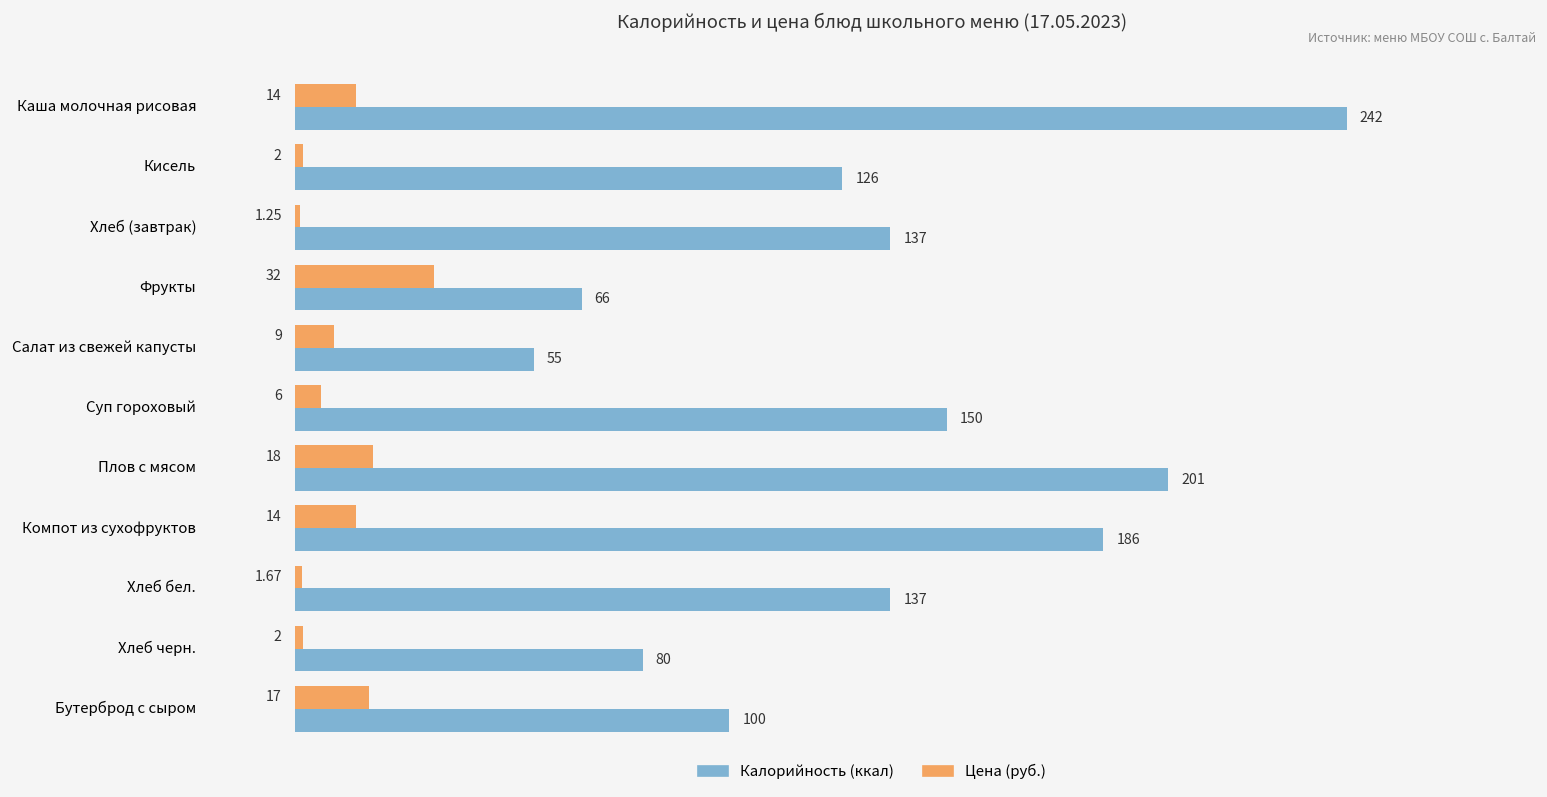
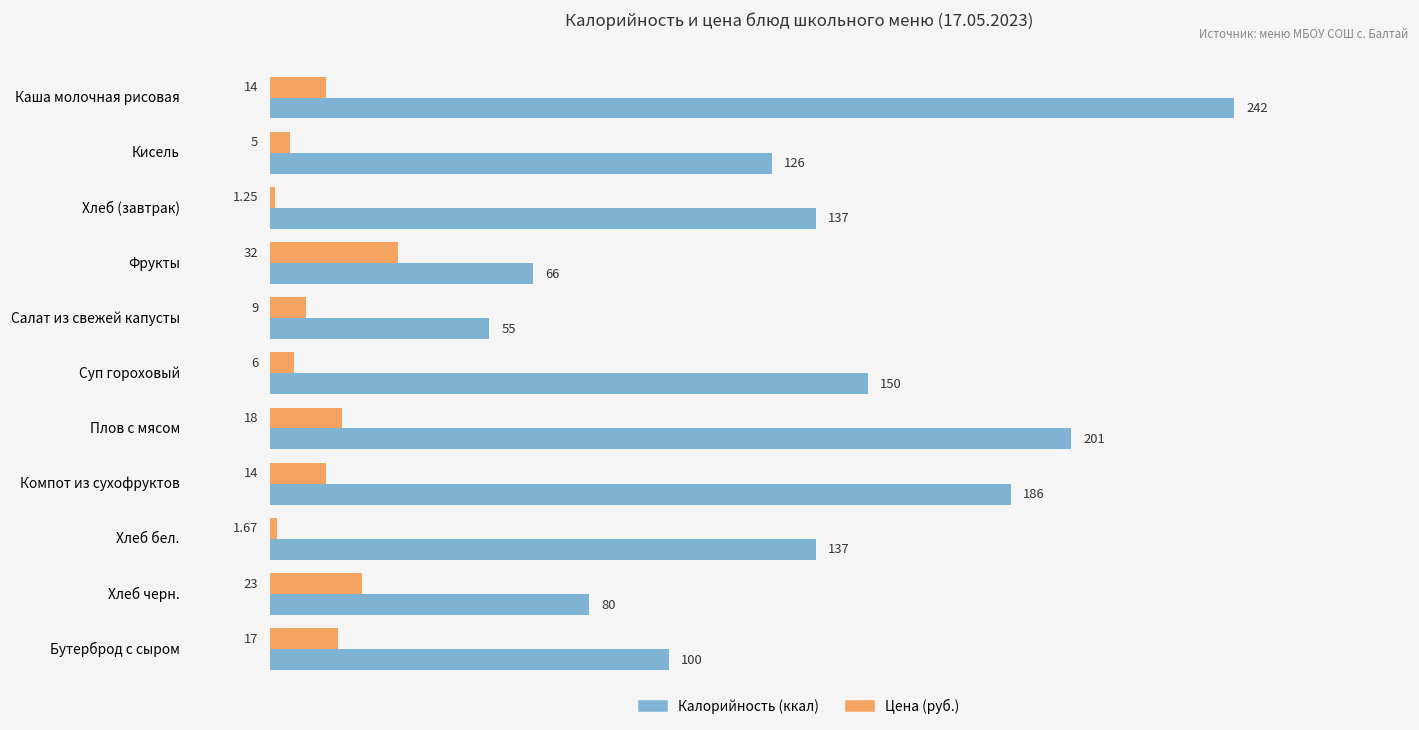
Цена (руб.), Кисель: 2 -> 5
Цена (руб.), Хлеб черн.: 2 -> 23
